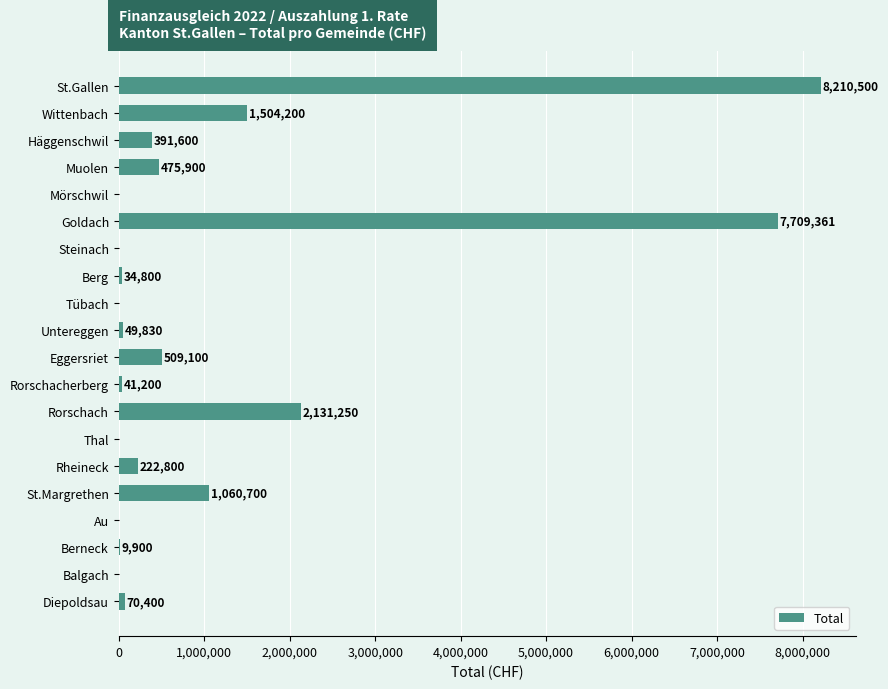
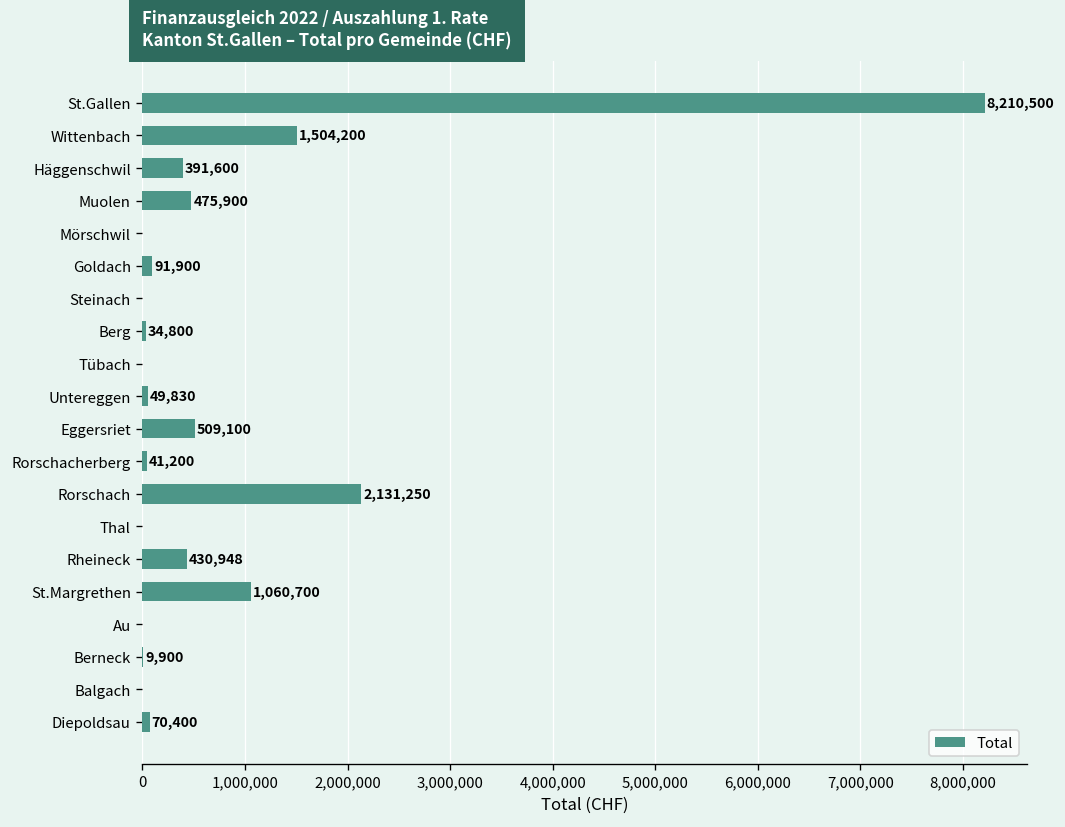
Goldach: 7,709,361 -> 91,900
Rheineck: 222,800 -> 430,948
